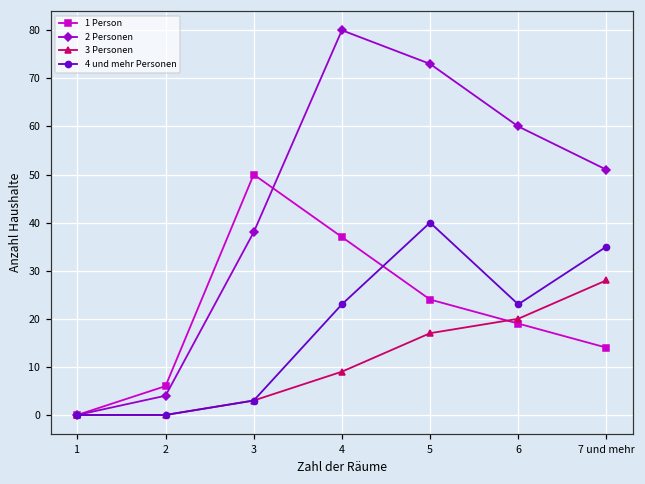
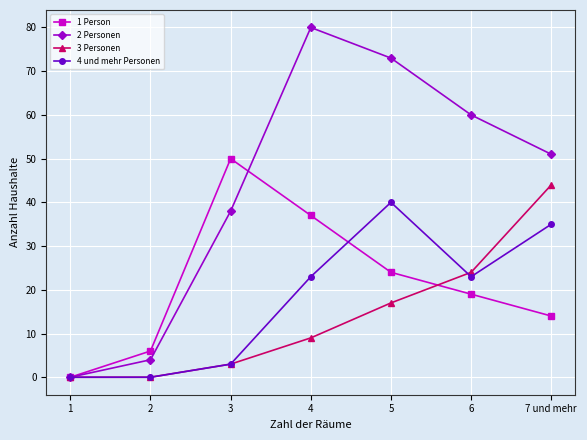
3 Personen, 6: 20 -> 24
3 Personen, 7 und mehr: 28 -> 44
